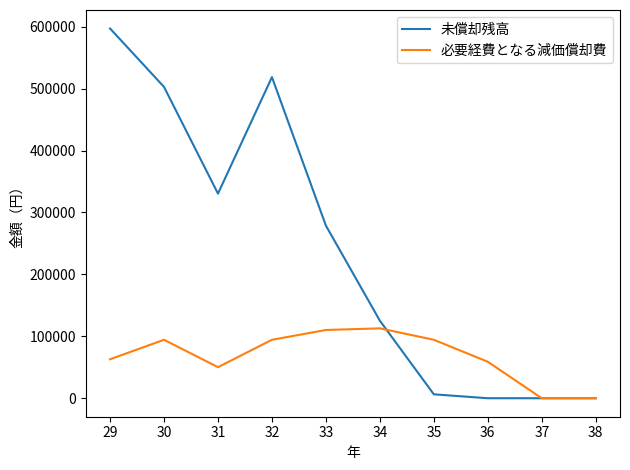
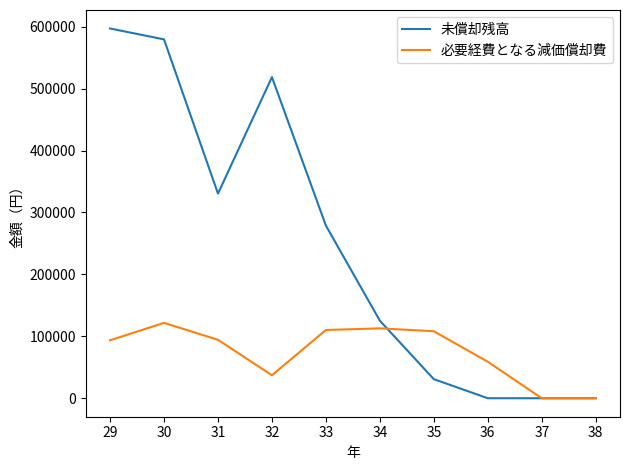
必要経費となる減価償却費, 29: 60000 -> 90000
未償却残高, 30: 500000 -> 580000
必要経費となる減価償却費, 30: 90000 -> 120000
必要経費となる減価償却費, 31: 50000 -> 90000
必要経費となる減価償却費, 32: 90000 -> 40000
未償却残高, 35: 10000 -> 30000
必要経費となる減価償却費, 35: 90000 -> 110000
